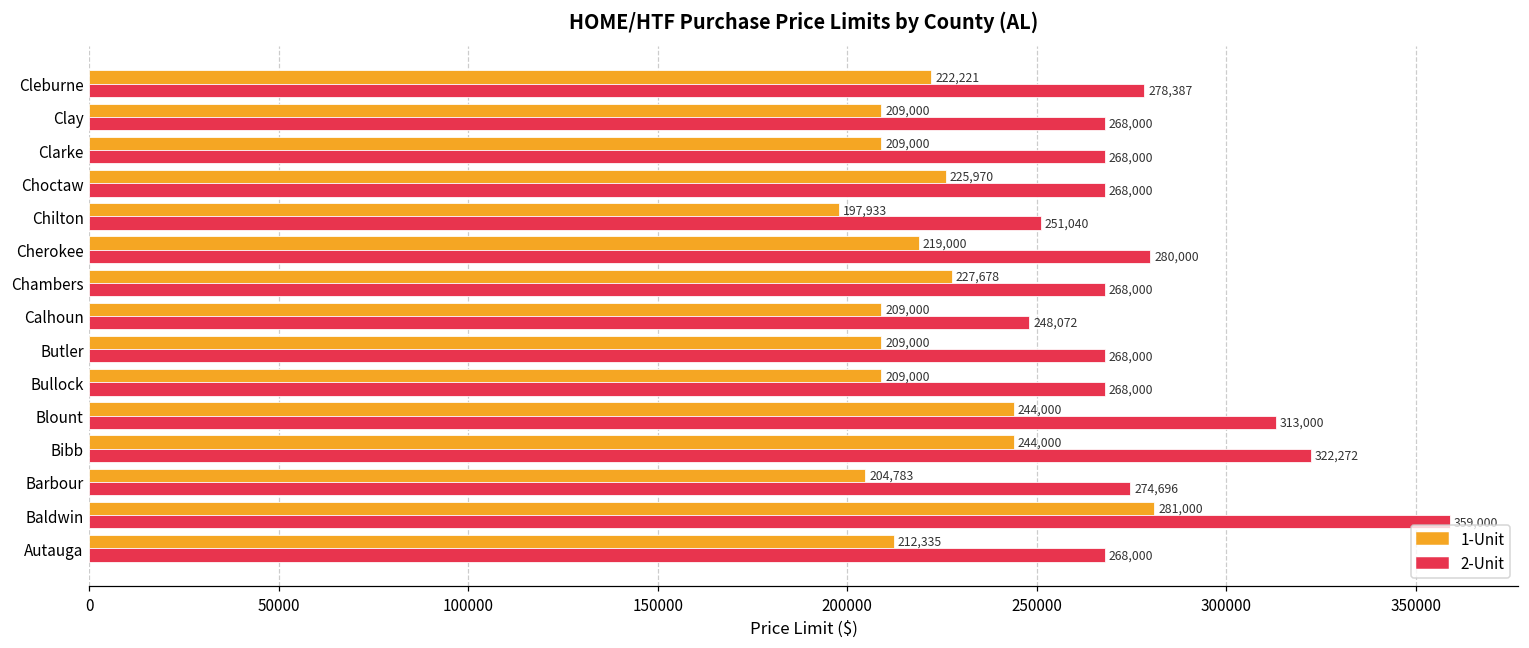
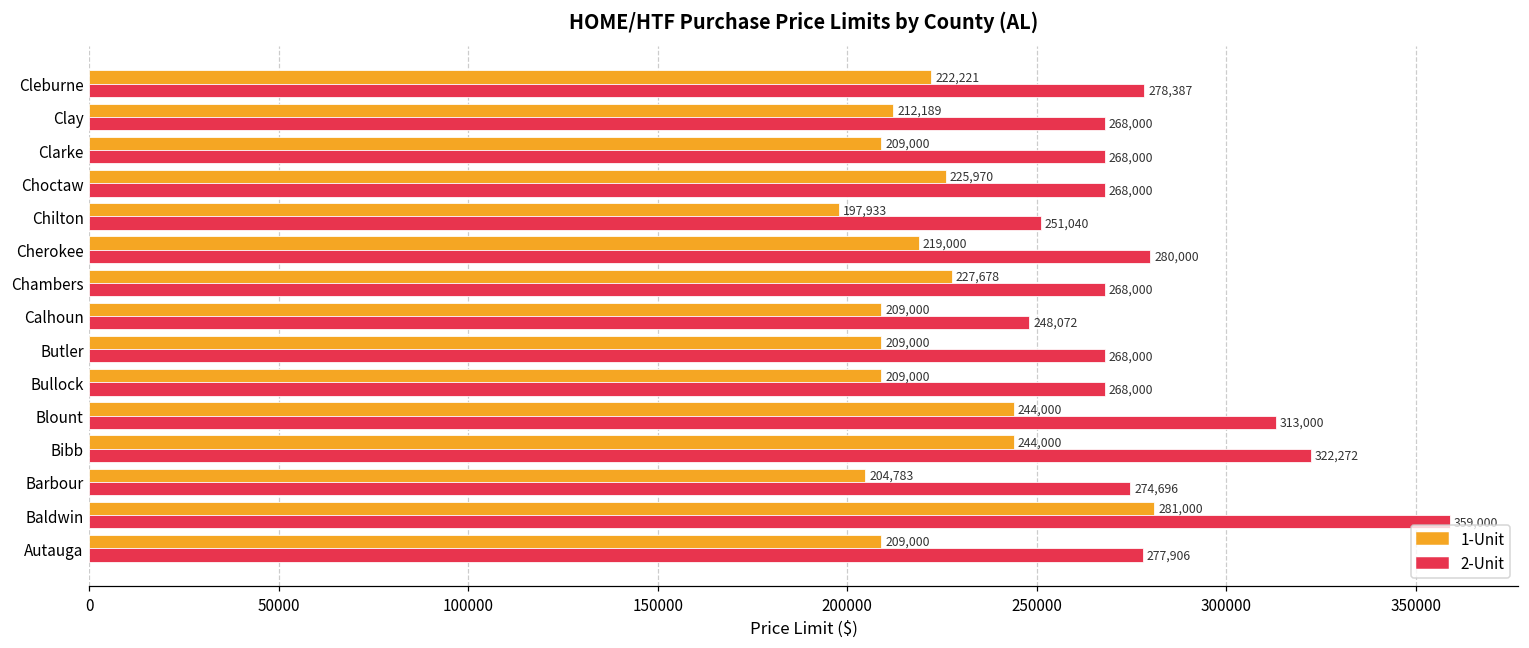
1-Unit, Clay: 209,000 -> 212,189
1-Unit, Autauga: 212,335 -> 209,000
2-Unit, Autauga: 268,000 -> 277,906
